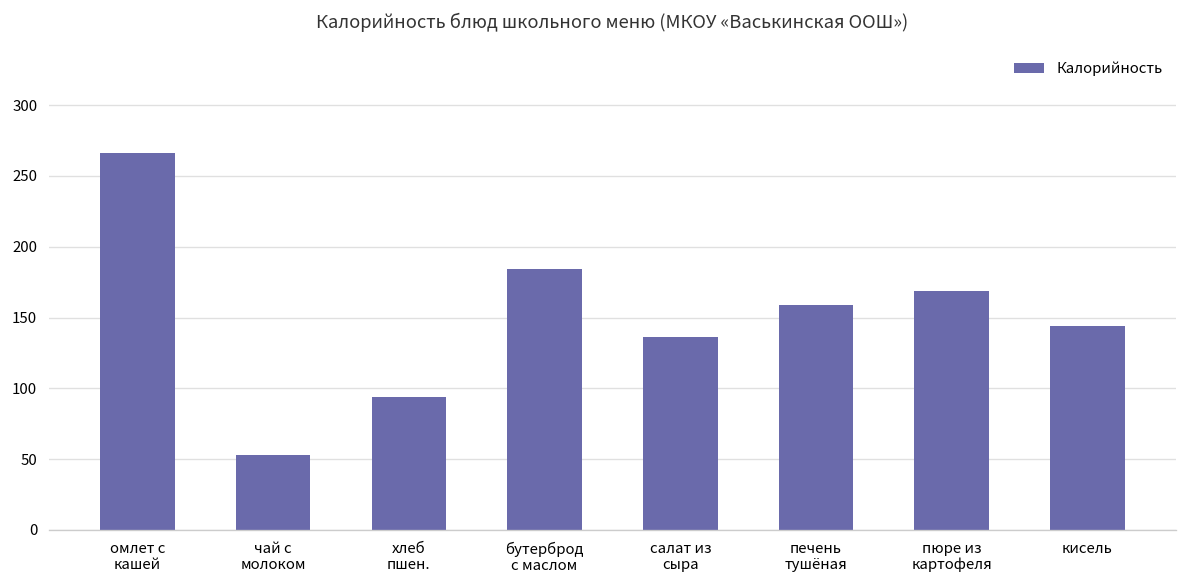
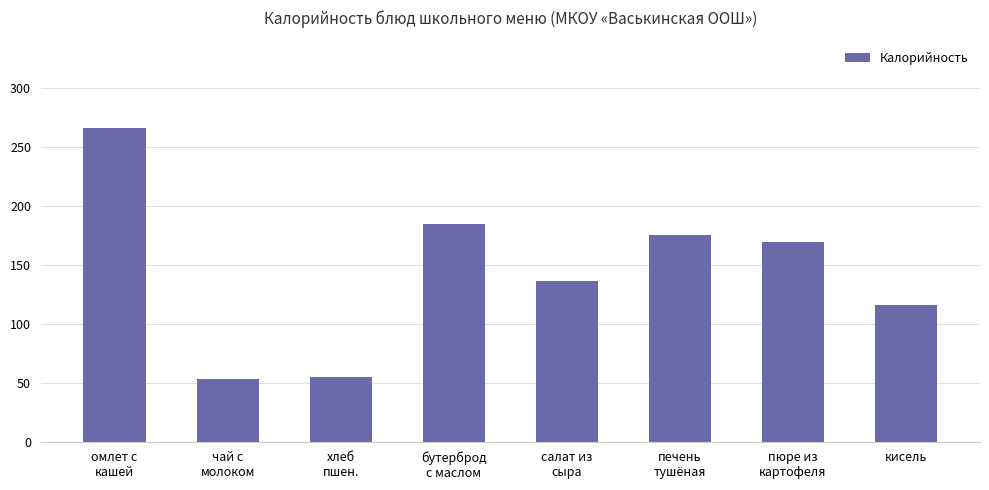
хлеб пшен.: 94 -> 55
печень тушёная: 159 -> 175
кисель: 144 -> 116
